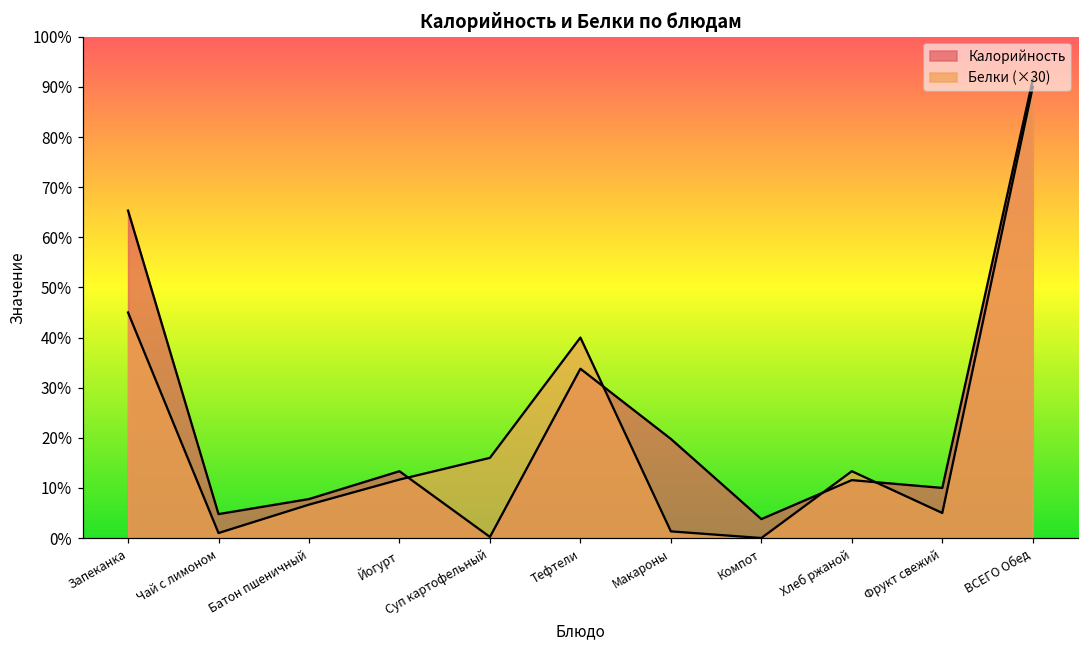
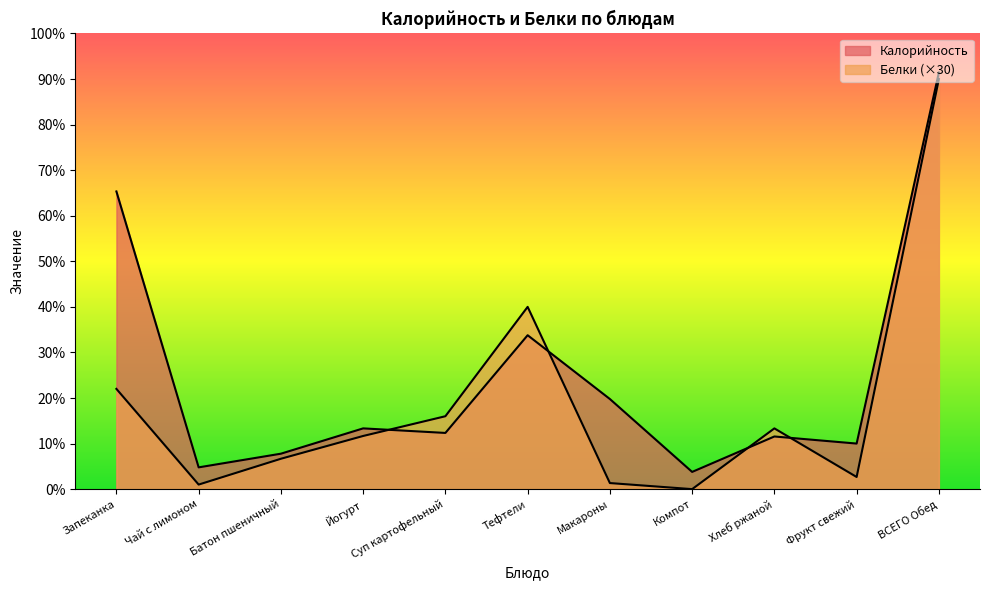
Белки (×30), Запеканка: 45% -> 22%
Калорийность, Суп картофельный: 0% -> 12%
Белки (×30), Фрукт свежий: 5% -> 3%
